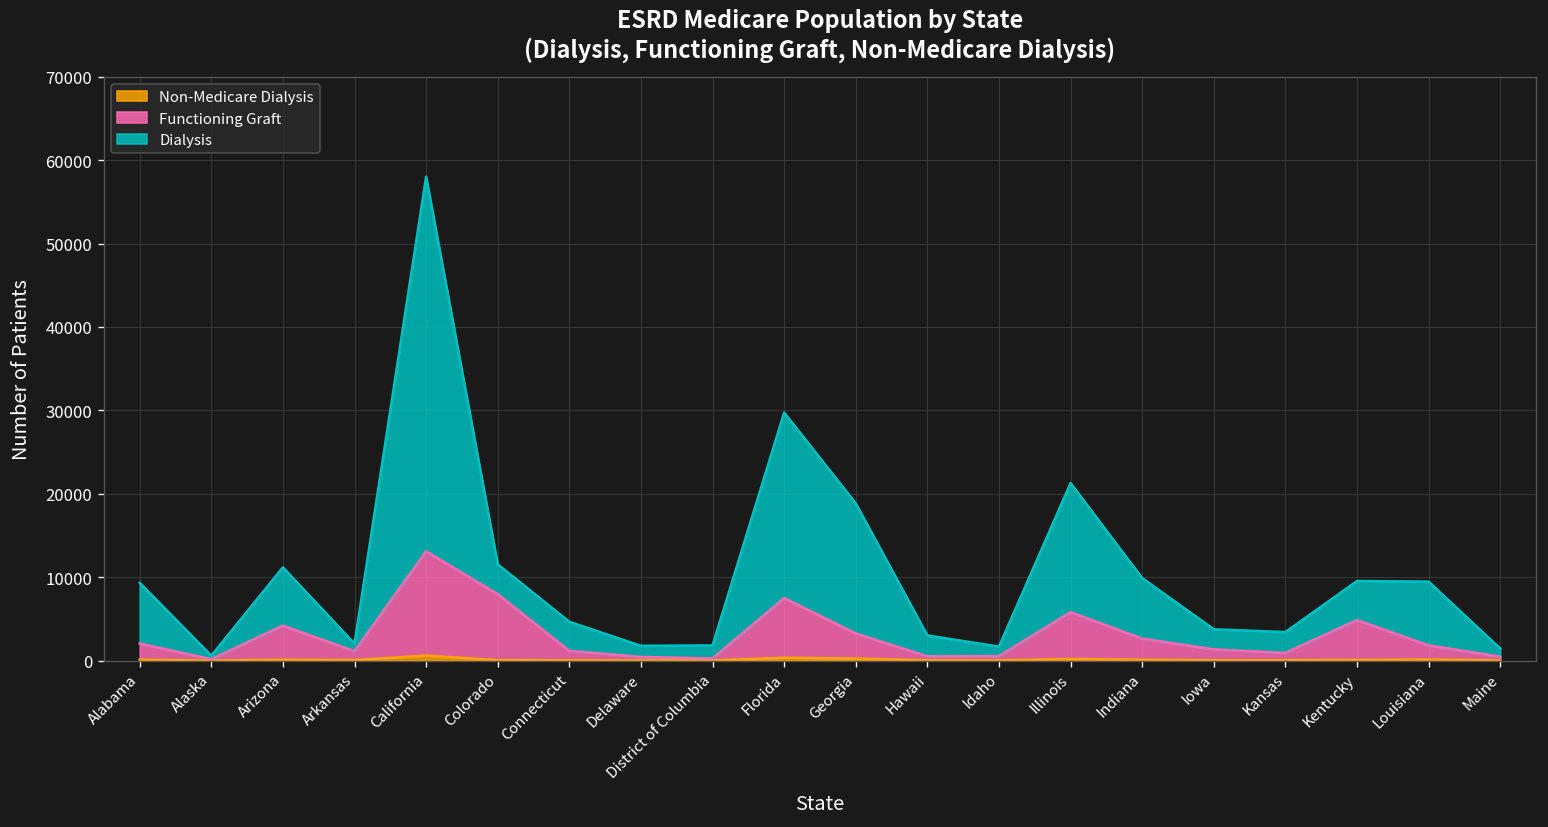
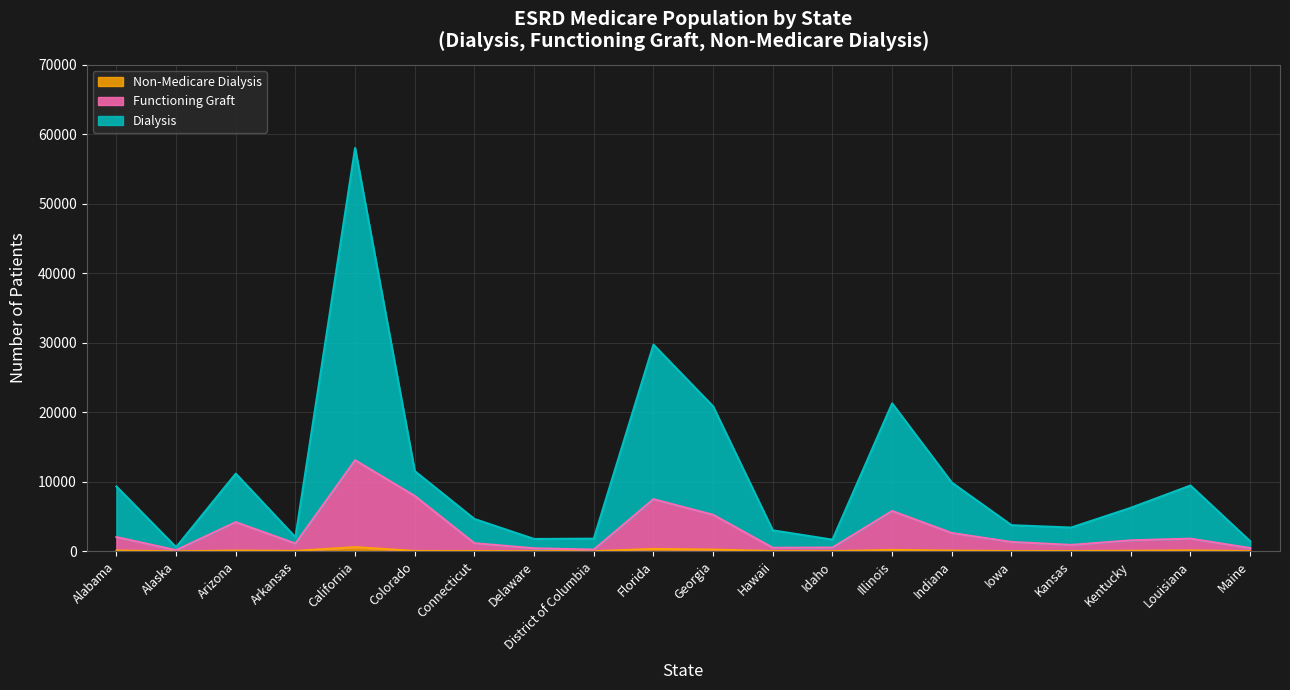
Functioning Graft, Georgia: 3000 -> 5000
Functioning Graft, Kentucky: 5000 -> 2000
